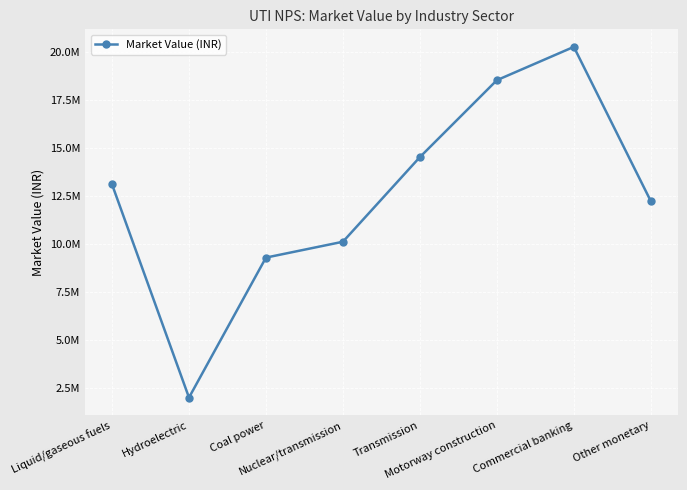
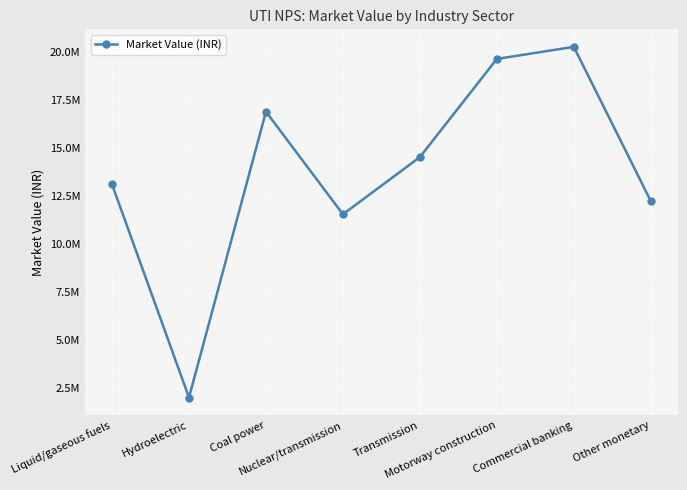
Coal power: 9300000 -> 16900000
Nuclear/transmission: 10100000 -> 11500000
Motorway construction: 18500000 -> 19700000
